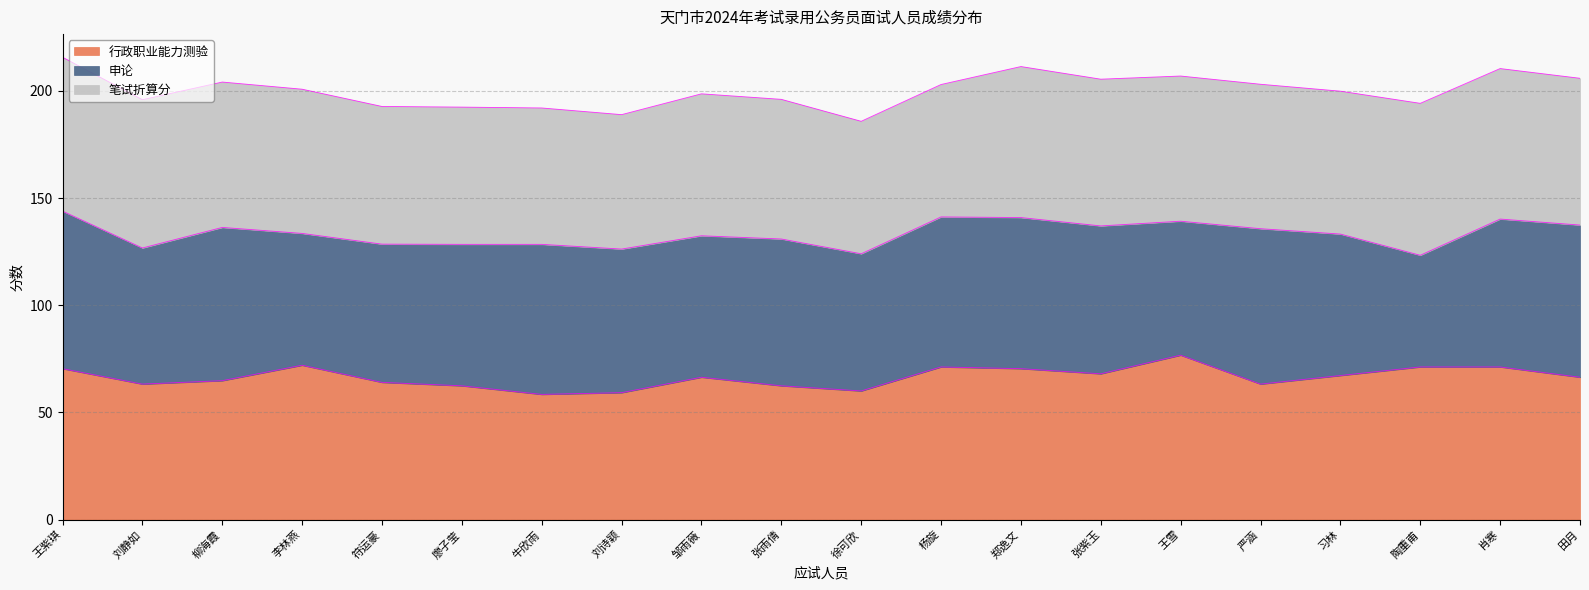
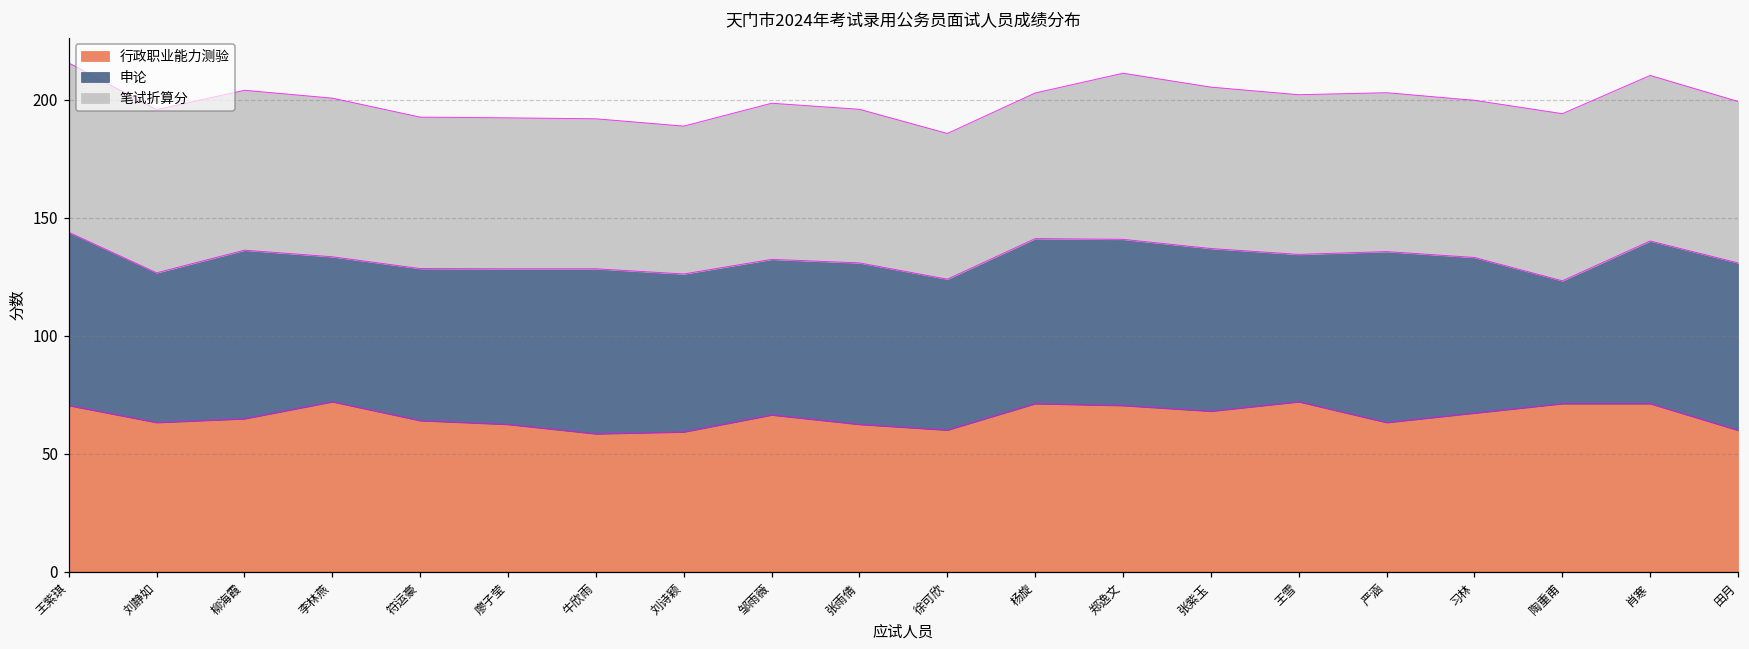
行政职业能力测验, 王雪: 77 -> 72
行政职业能力测验, 田月: 66 -> 60
